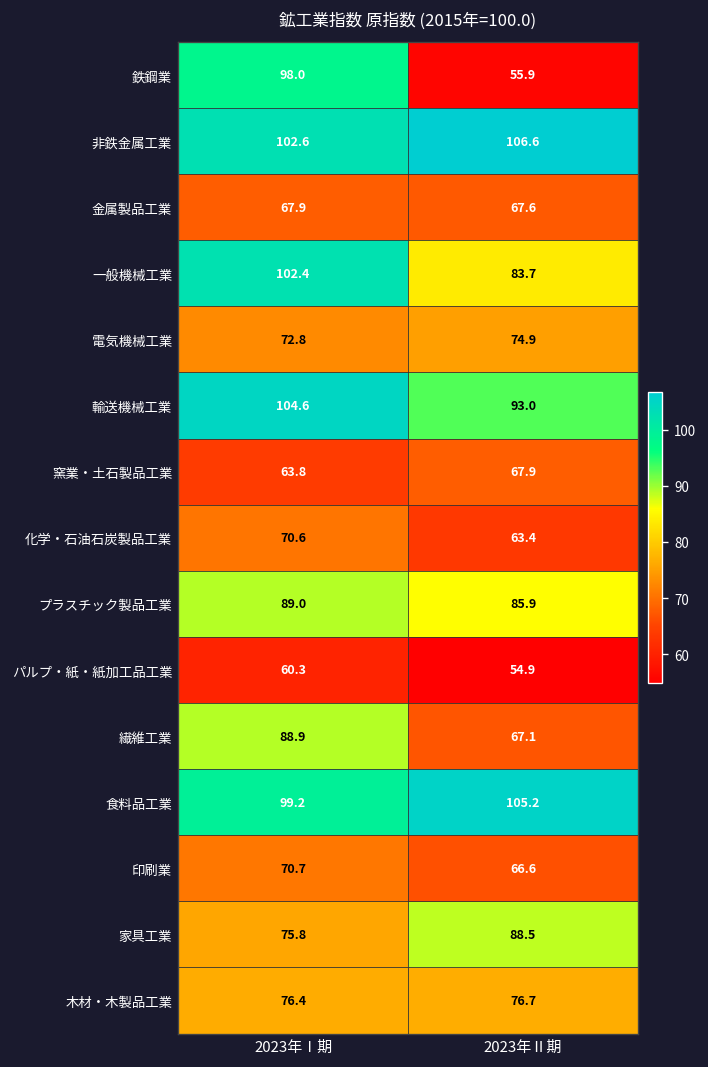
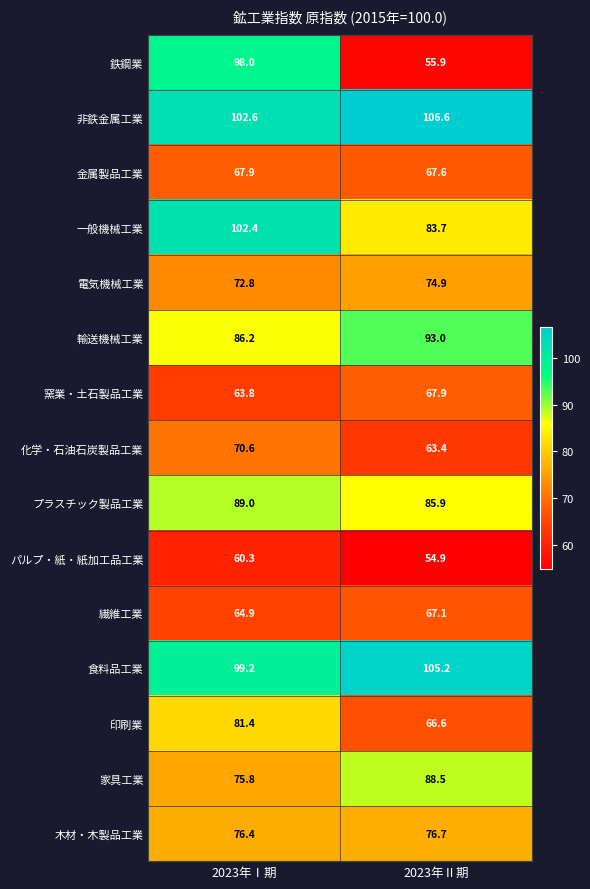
輸送機械工業, 2023年Ⅰ期: 104.6 -> 86.2
繊維工業, 2023年Ⅰ期: 88.9 -> 64.9
印刷業, 2023年Ⅰ期: 70.7 -> 81.4
